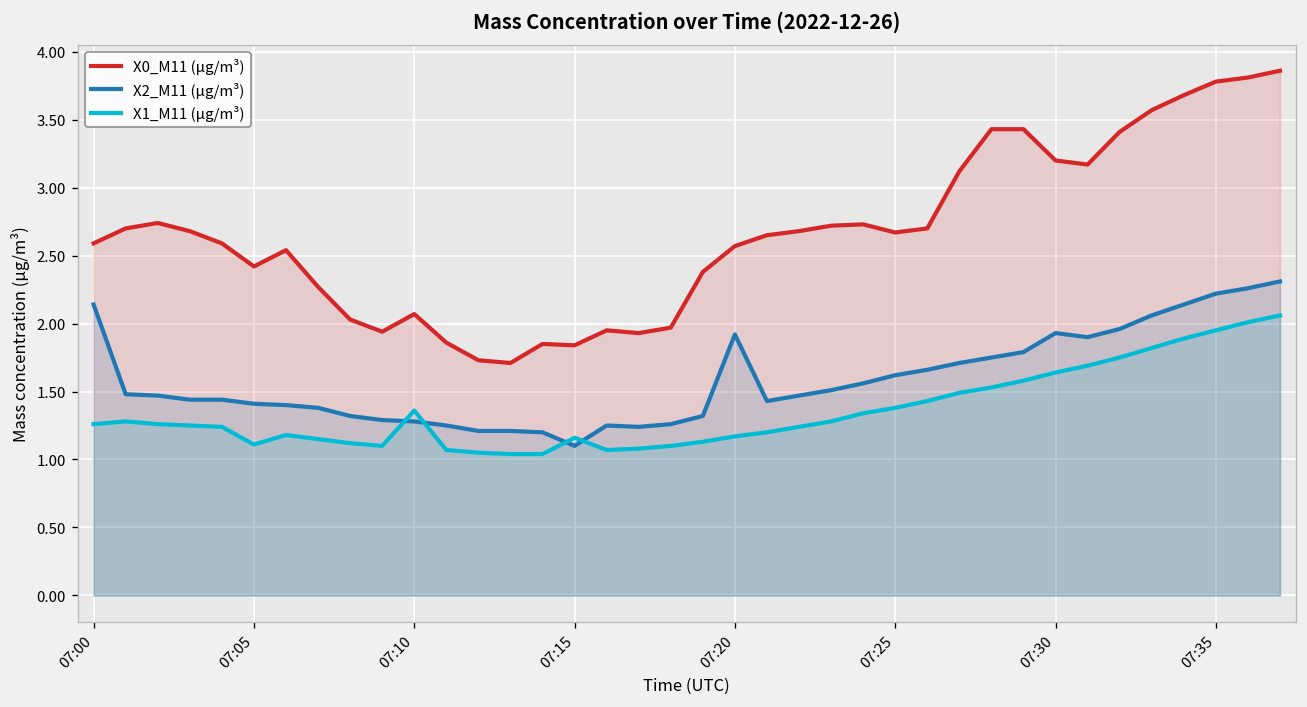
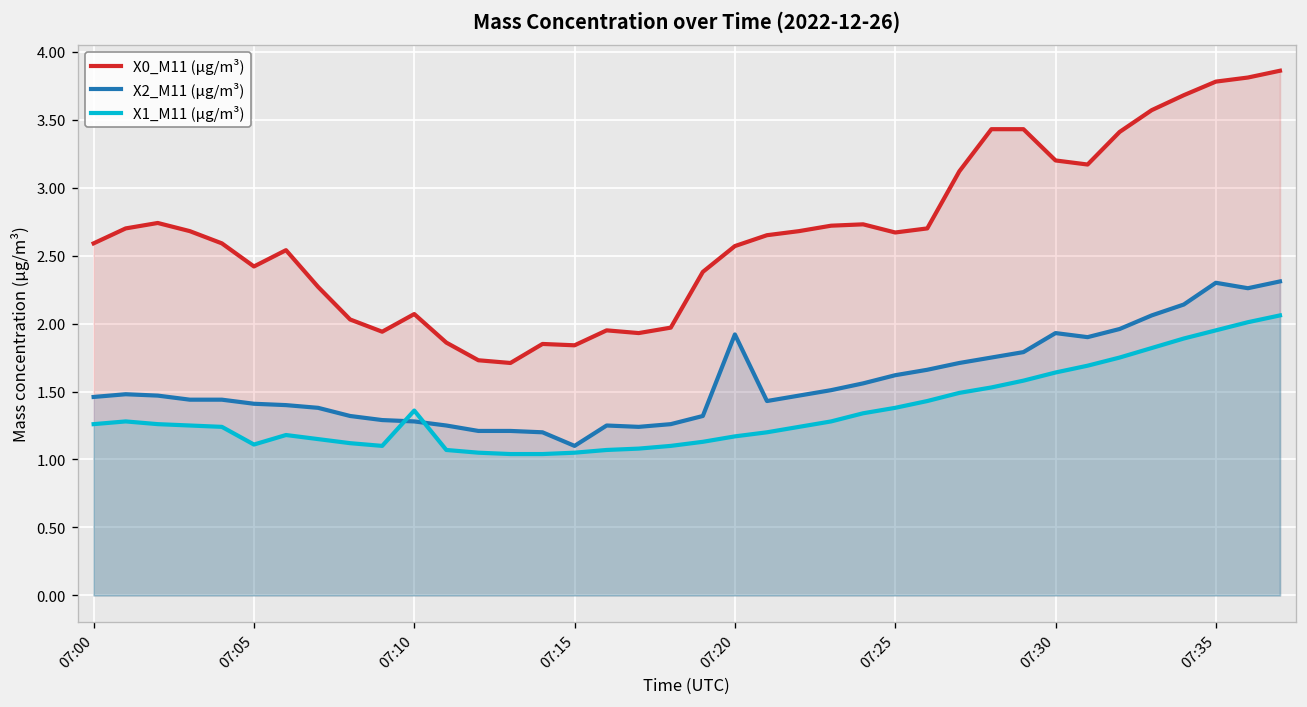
X2_M11 (μg/m³), 07:00: 2.14 -> 1.46
X1_M11 (μg/m³), 07:15: 1.16 -> 1.05
X2_M11 (μg/m³), 07:35: 2.22 -> 2.30
